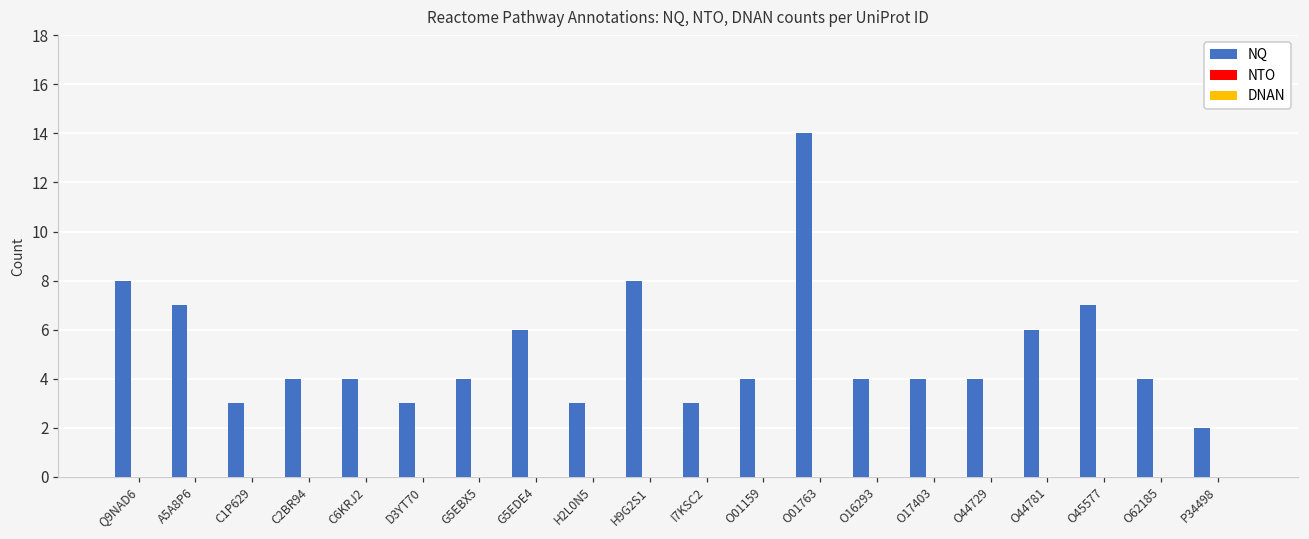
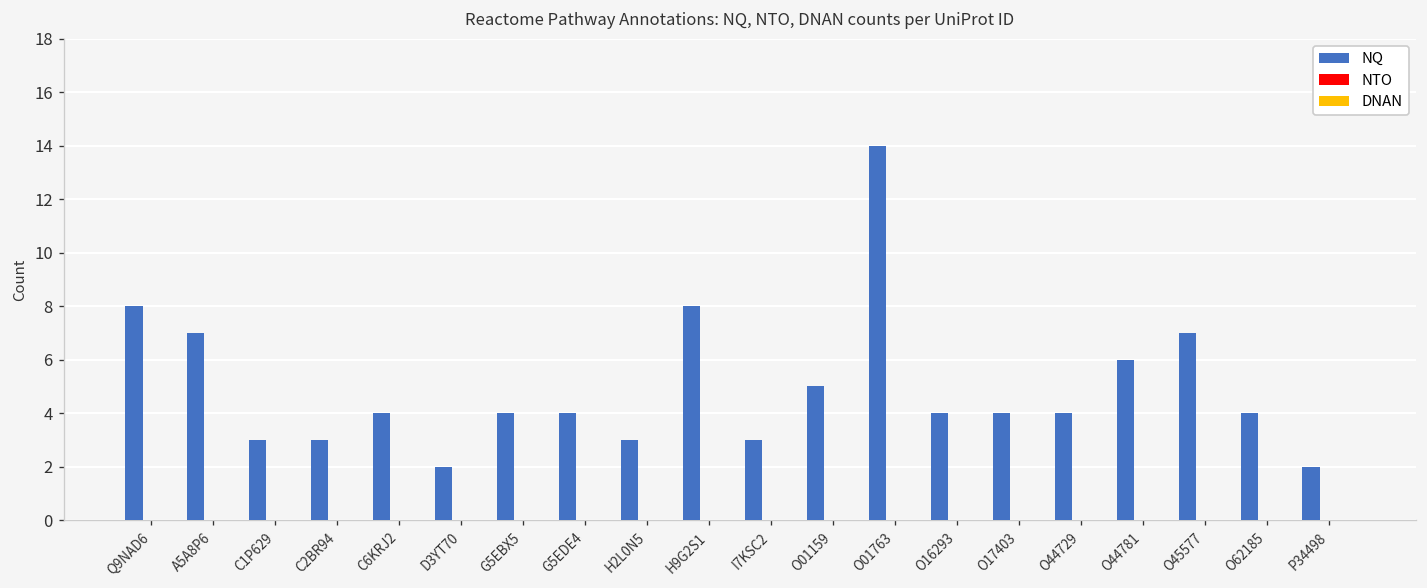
NQ, C2BR94: 4 -> 3
NQ, D3YT70: 3 -> 2
NQ, G5EDE4: 6 -> 4
NQ, O01159: 4 -> 5
